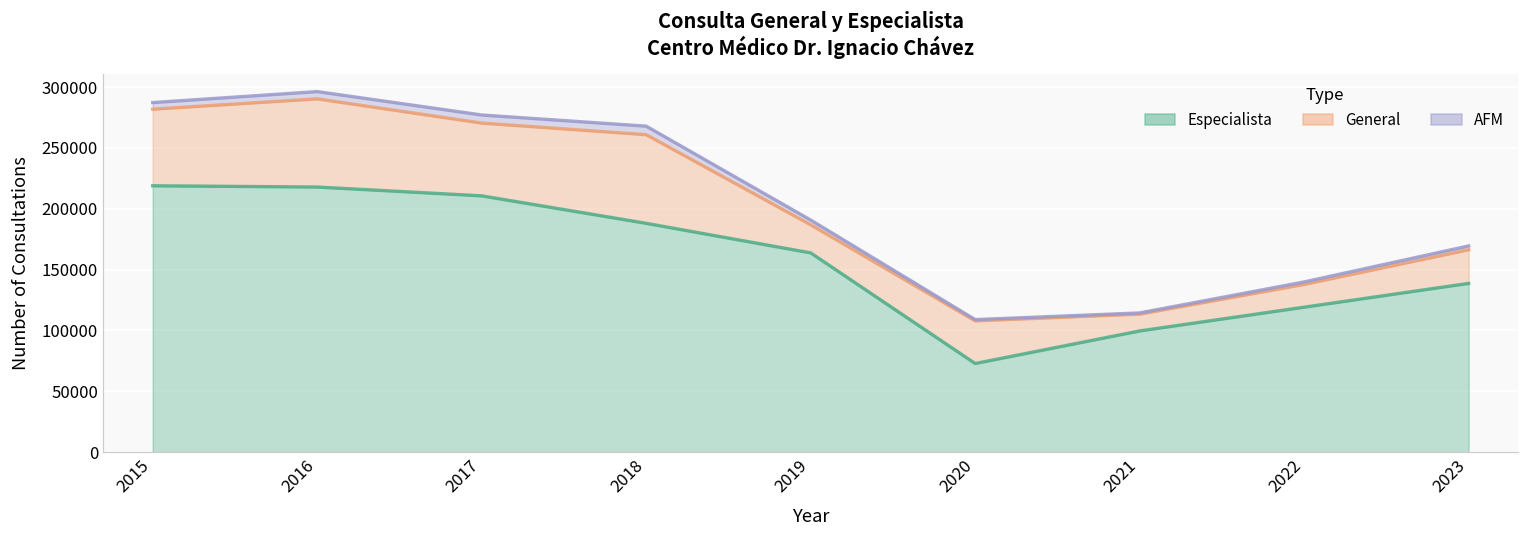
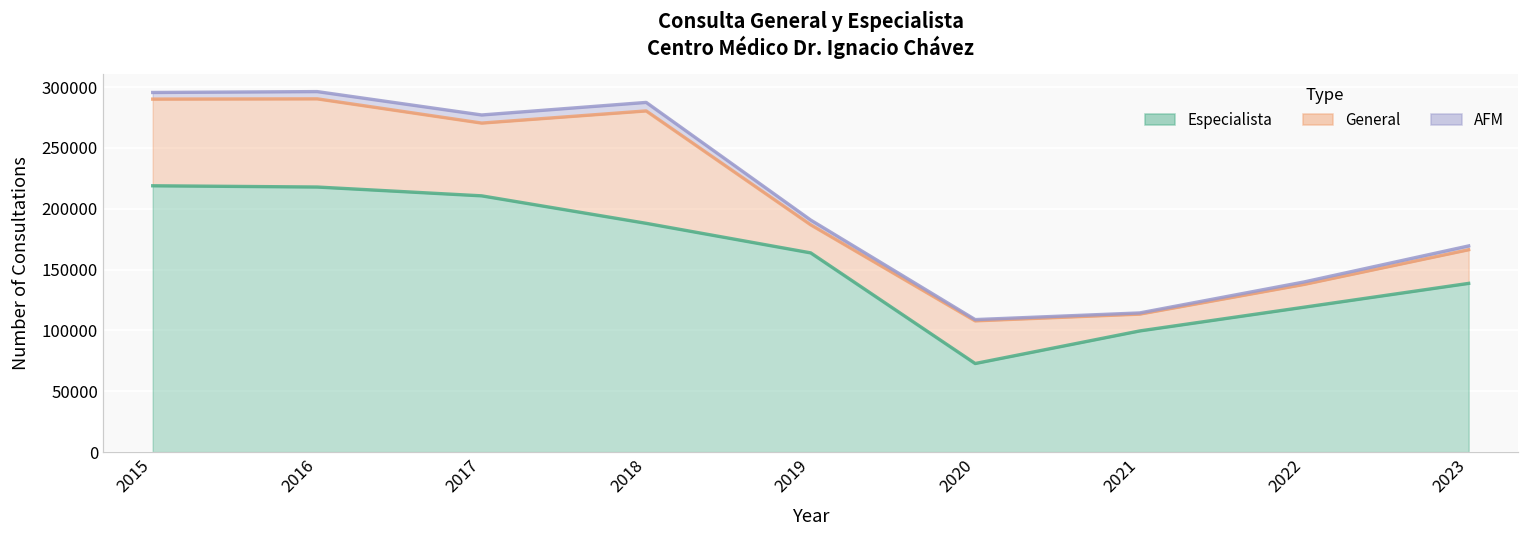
General, 2015: 63000 -> 71000
General, 2018: 73000 -> 92000
